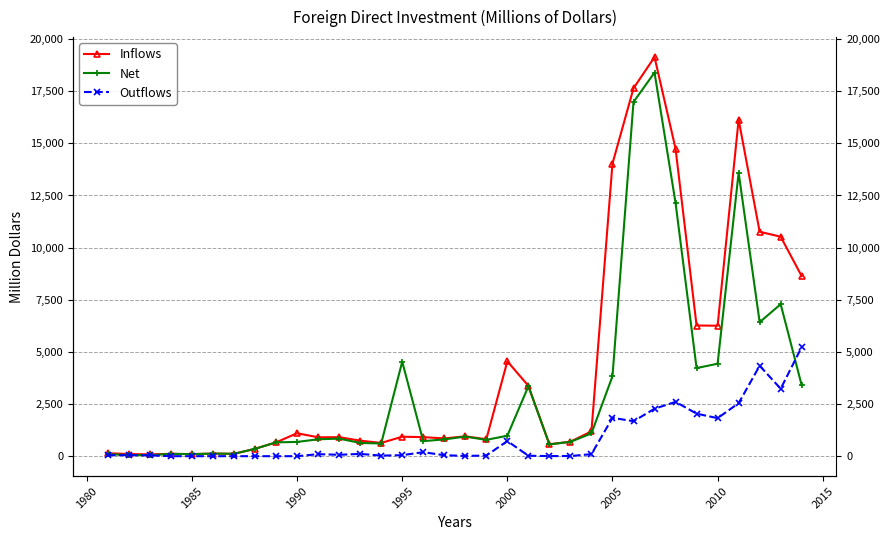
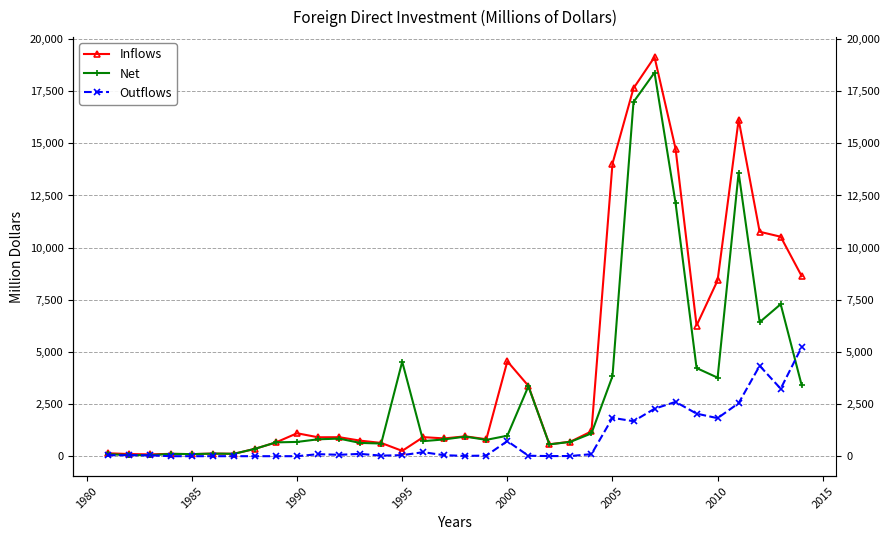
Inflows, 1995: 900 -> 300
Inflows, 2010: 6,300 -> 8,400
Net, 2010: 4,400 -> 3,800
